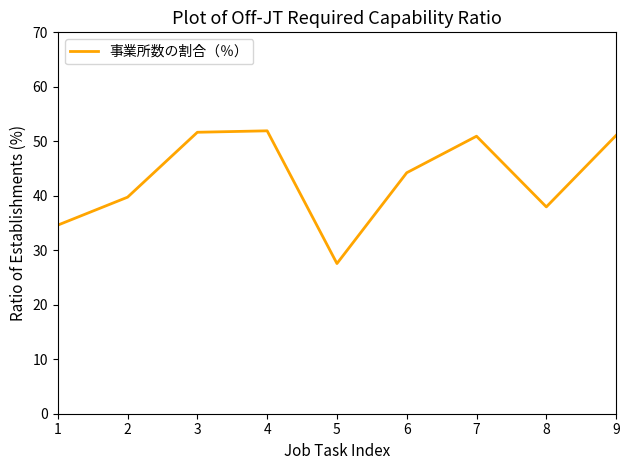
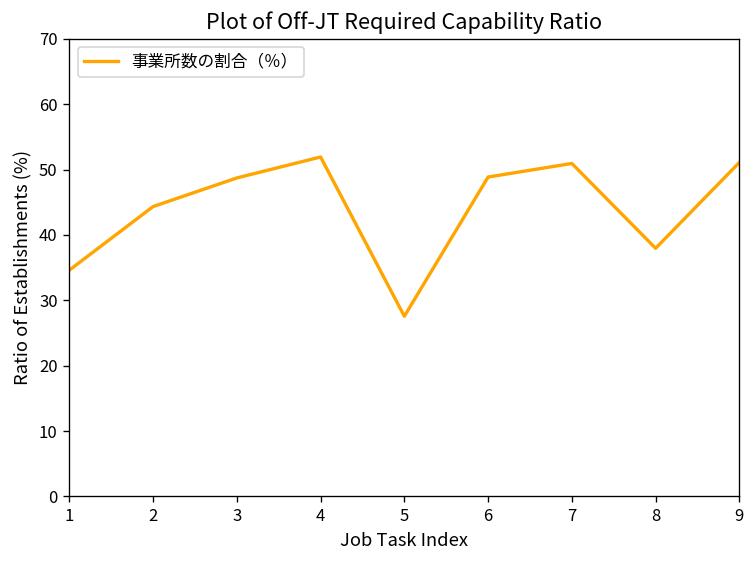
2: 40 -> 44
3: 52 -> 49
6: 44 -> 49
